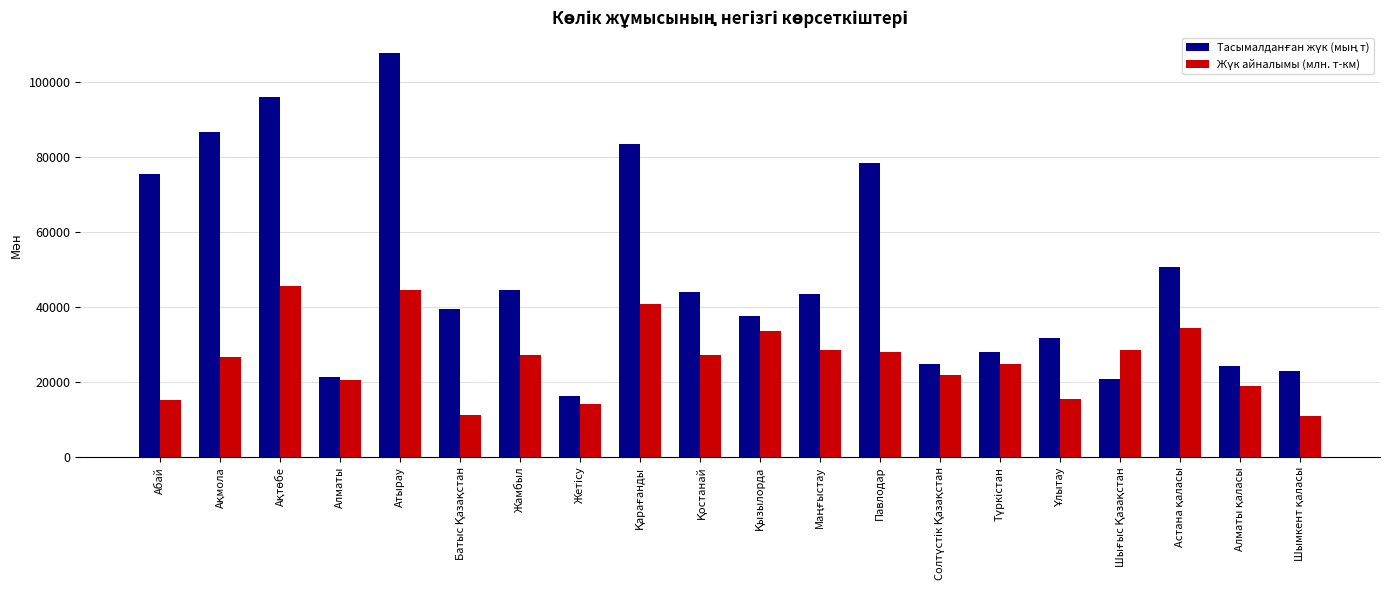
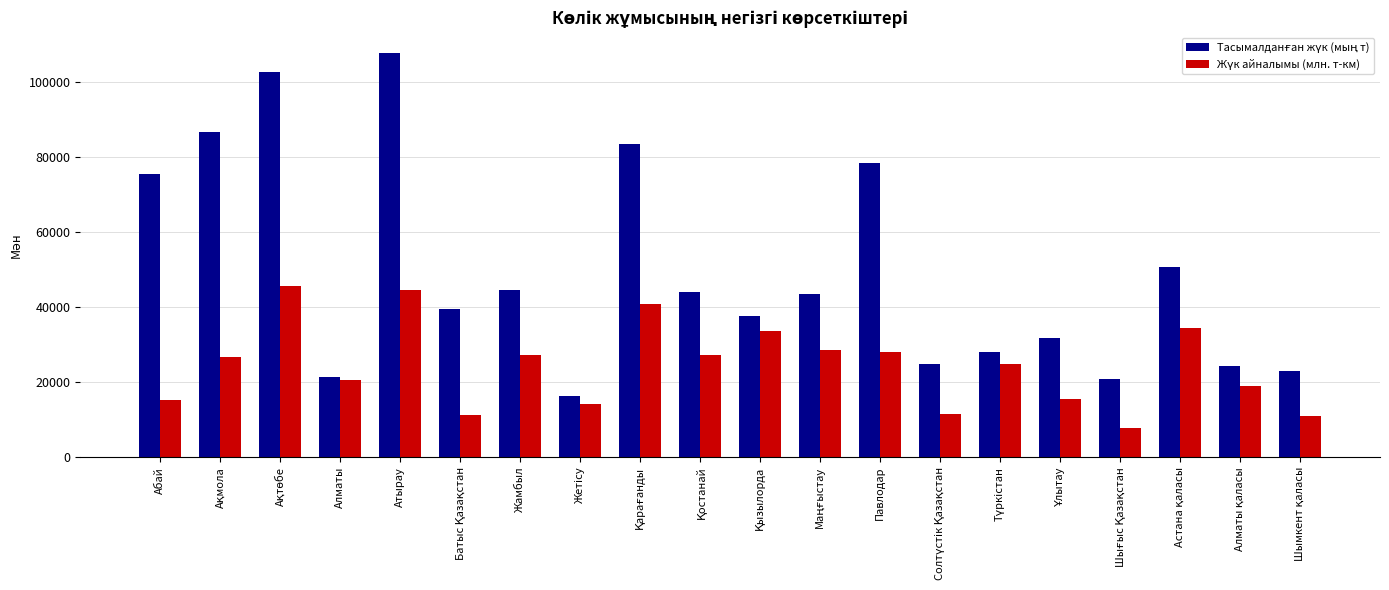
Тасымалданған жүк (мың т), Ақтөбе: 96000 -> 103000
Жүк айналымы (млн. т-км), Солтүстік Қазақстан: 22000 -> 11000
Жүк айналымы (млн. т-км), Шығыс Қазақстан: 29000 -> 8000
